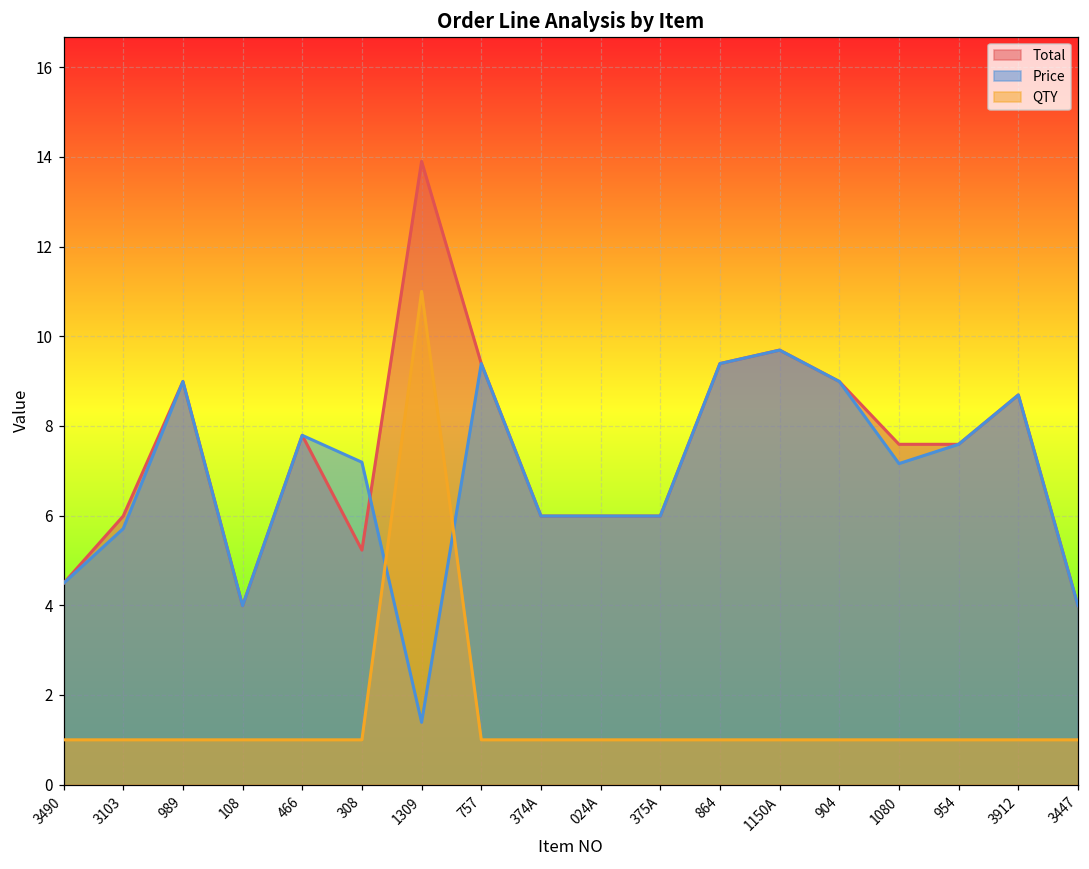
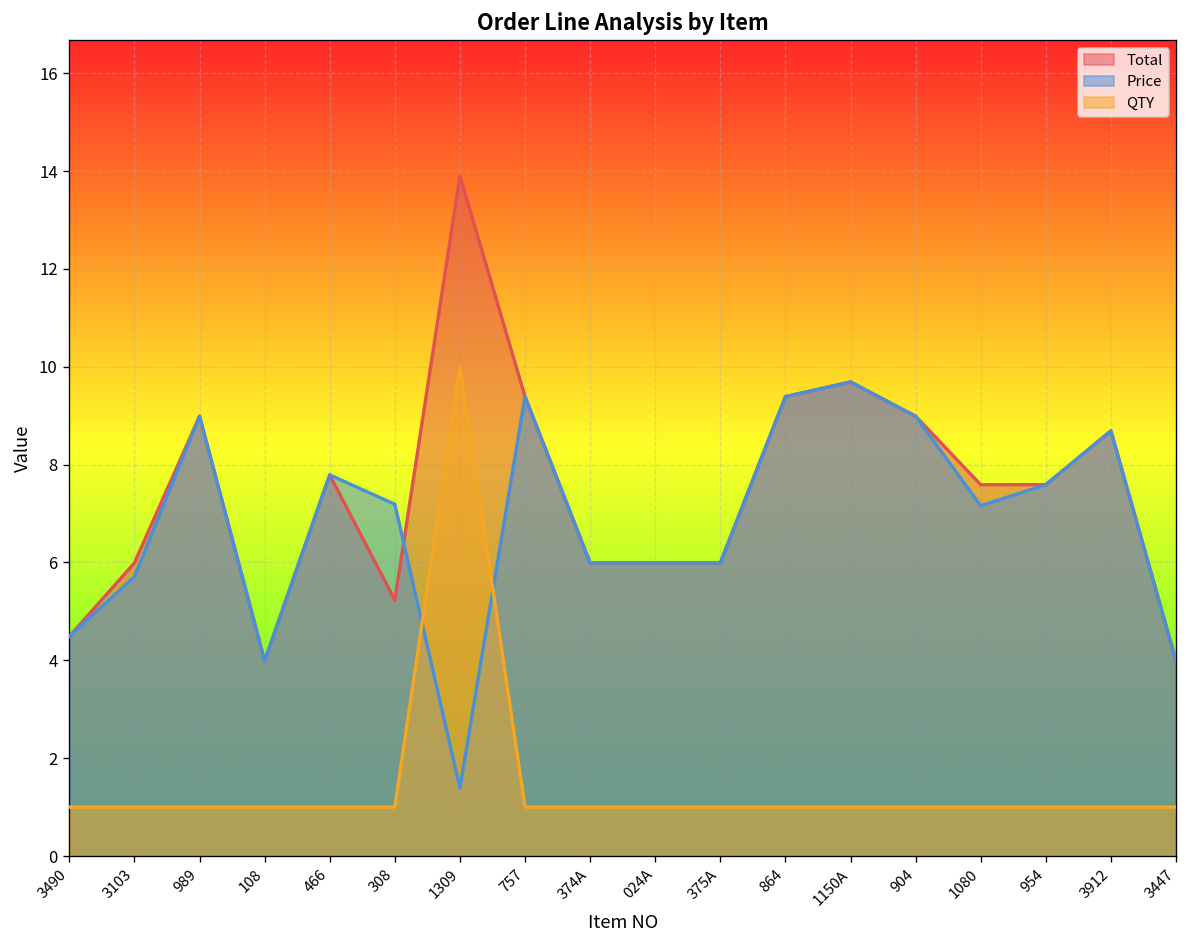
QTY, 1309: 11 -> 10
